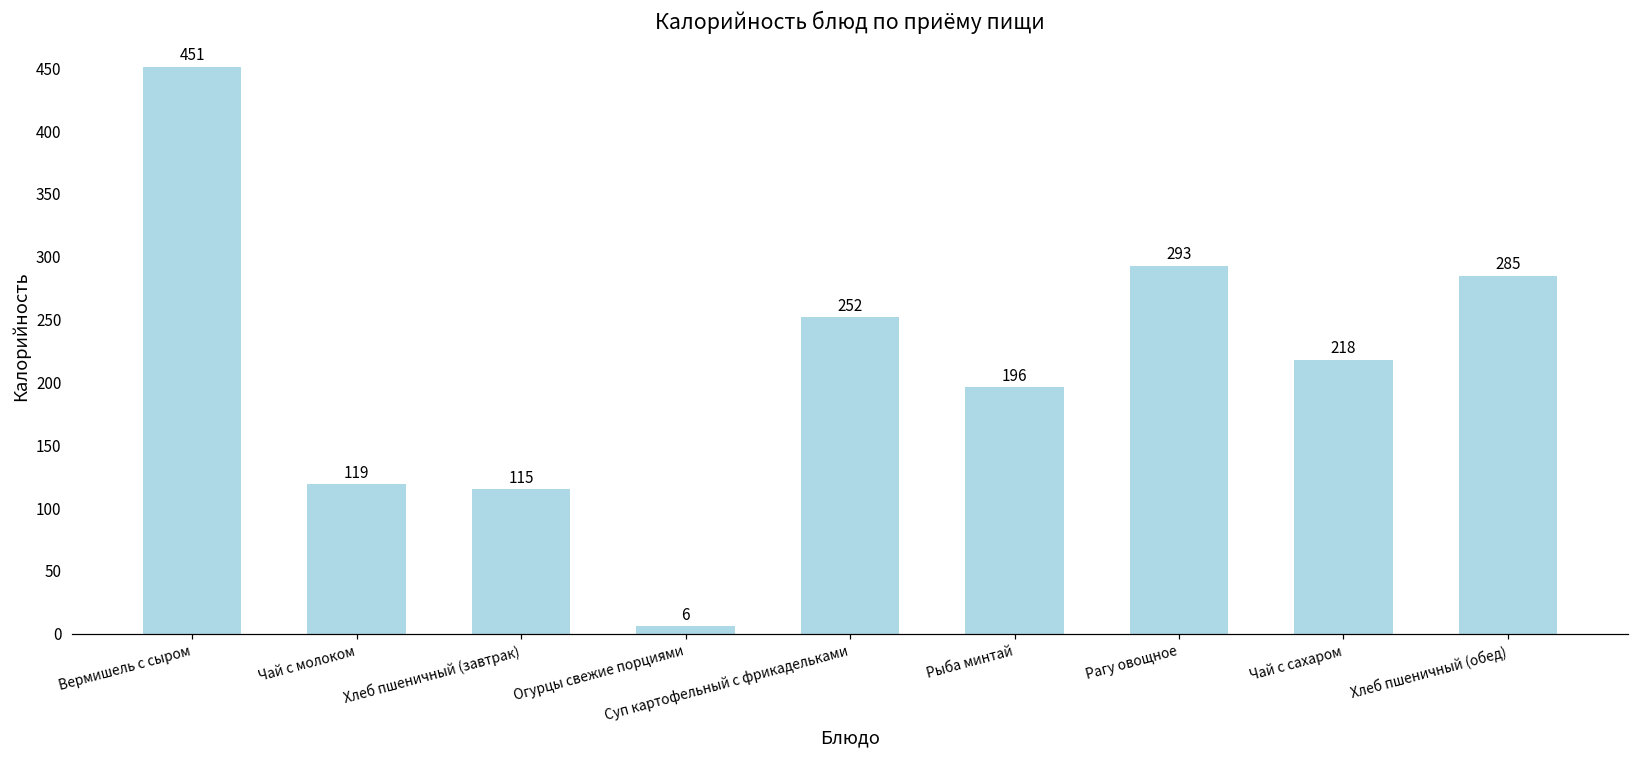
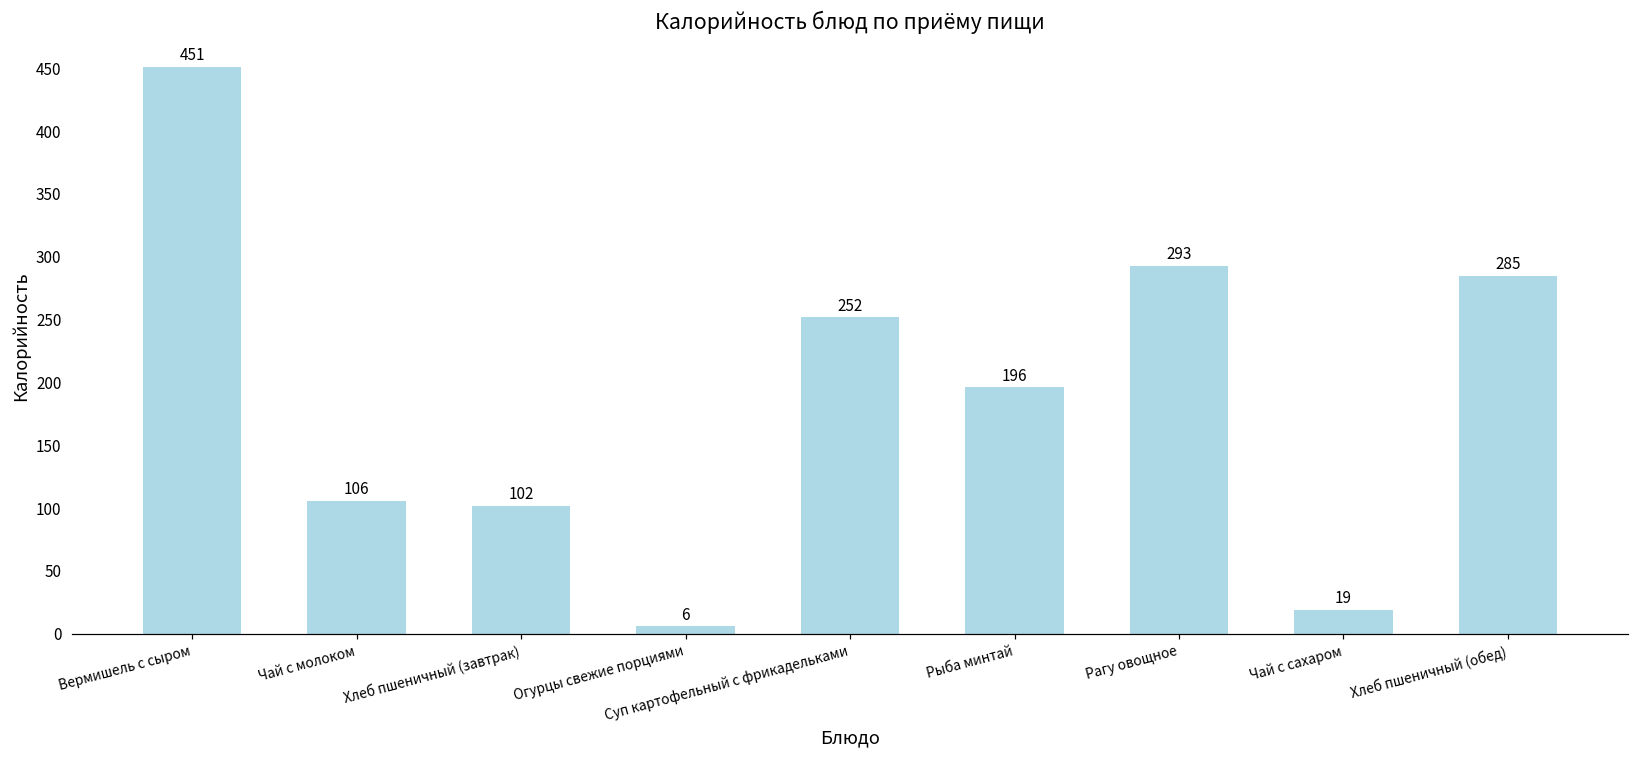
Чай с молоком: 119 -> 106
Хлеб пшеничный (завтрак): 115 -> 102
Чай с сахаром: 218 -> 19
